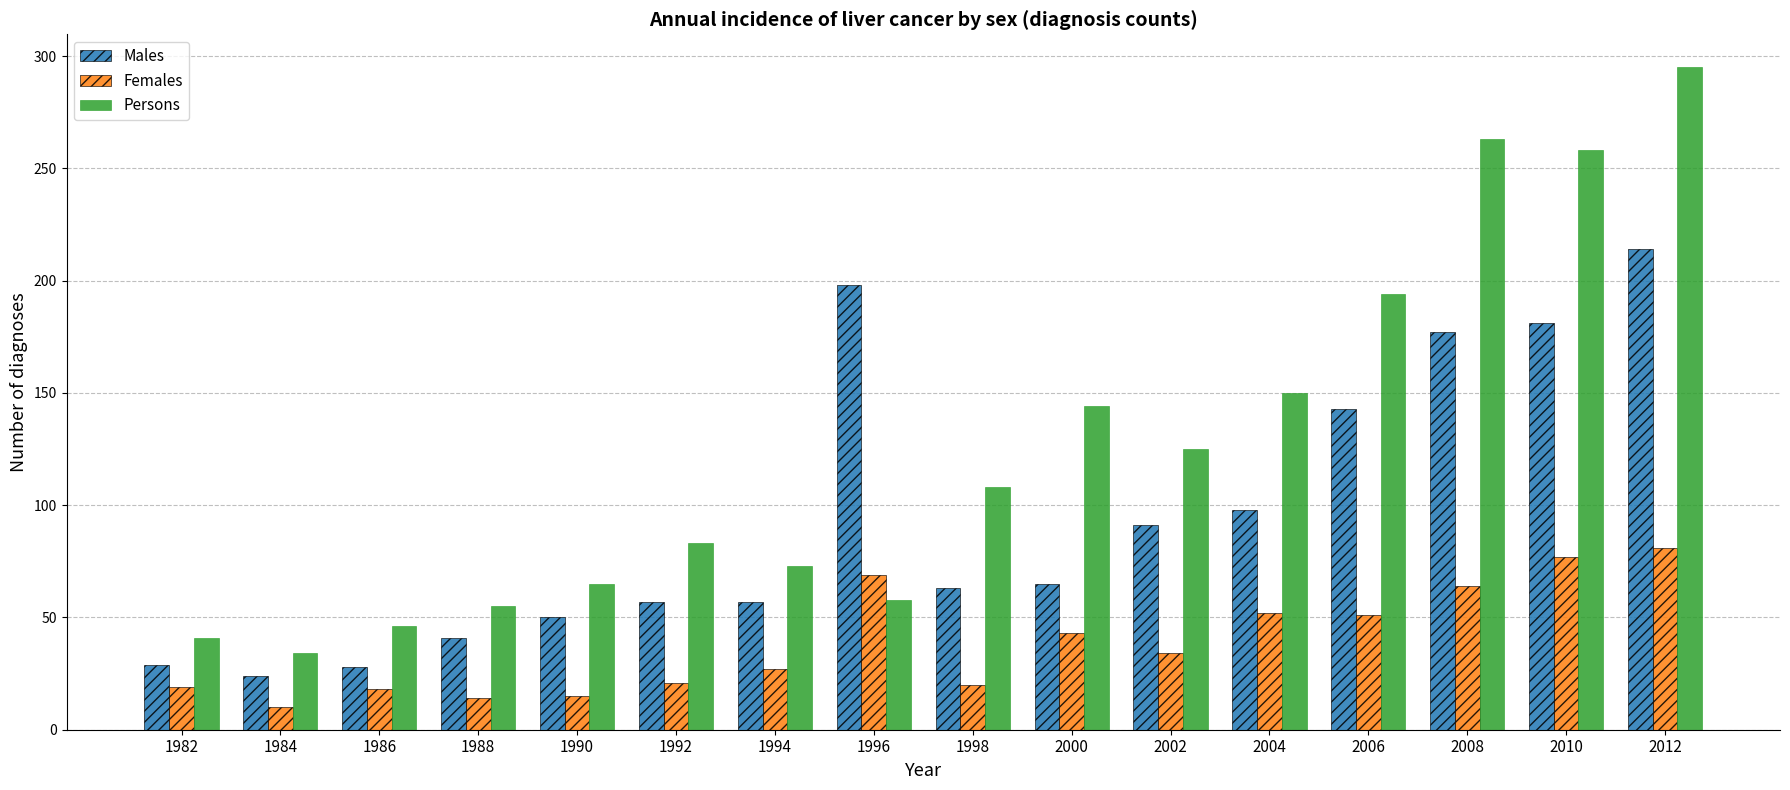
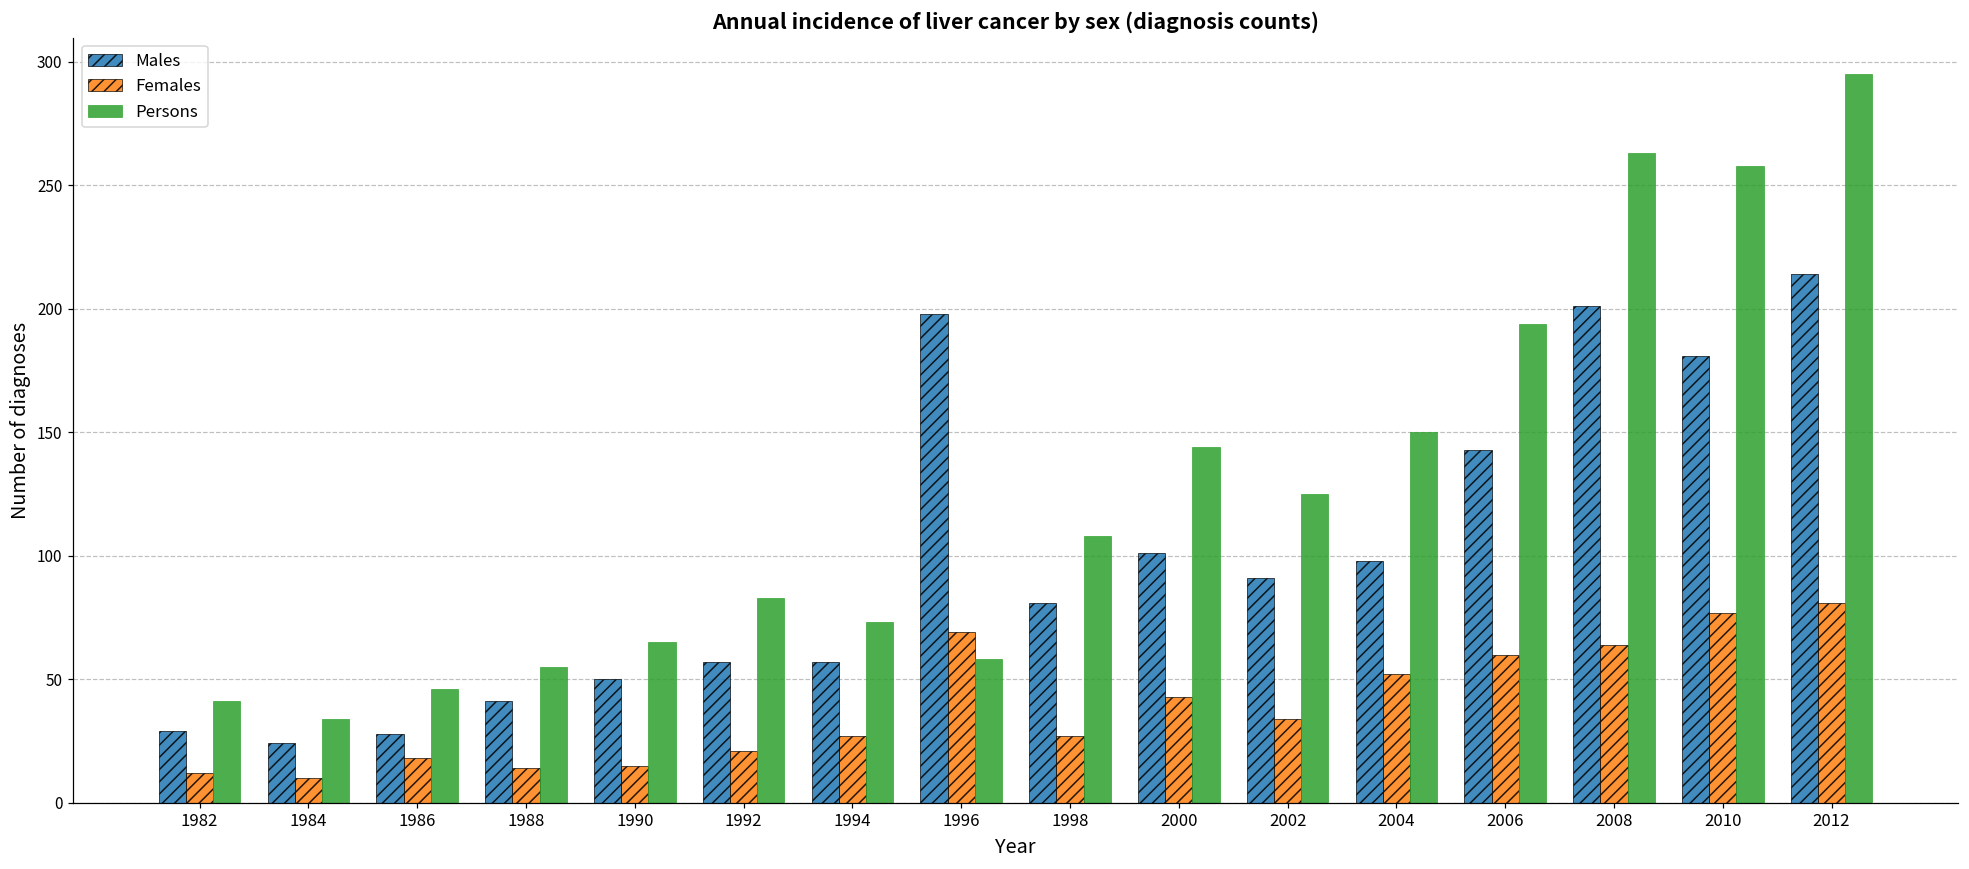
Females, 1982: 19 -> 12
Males, 1998: 63 -> 81
Females, 1998: 20 -> 27
Males, 2000: 65 -> 101
Females, 2006: 51 -> 60
Males, 2008: 177 -> 201
